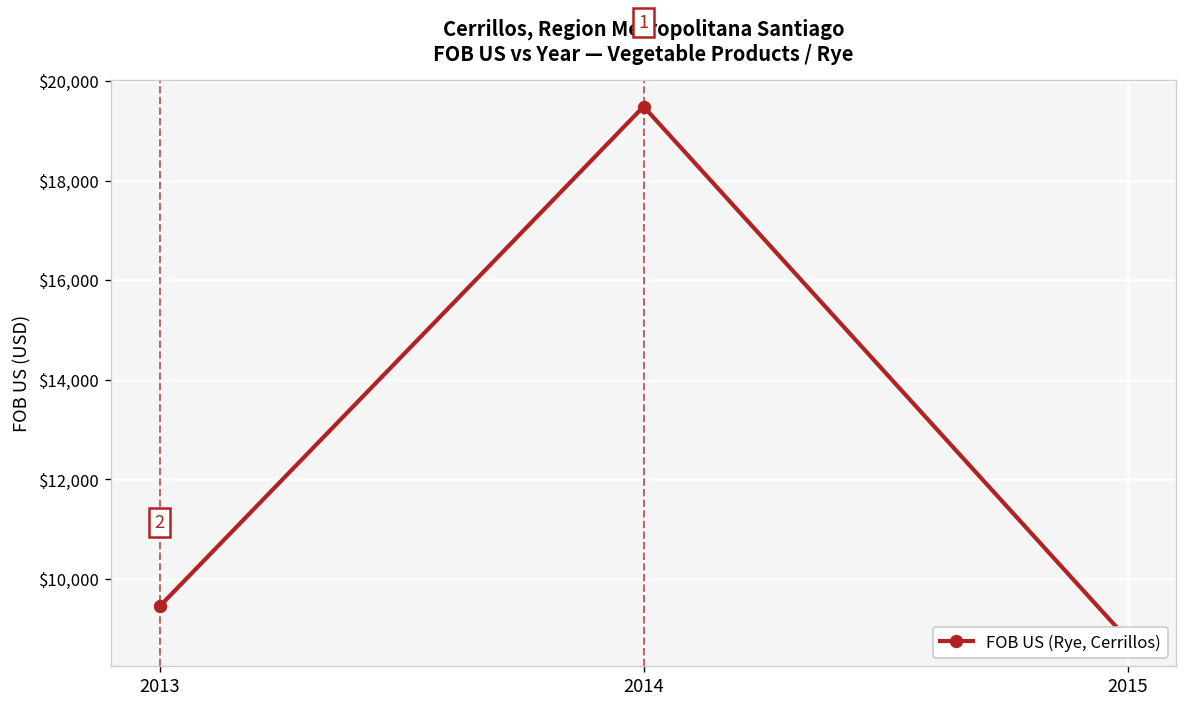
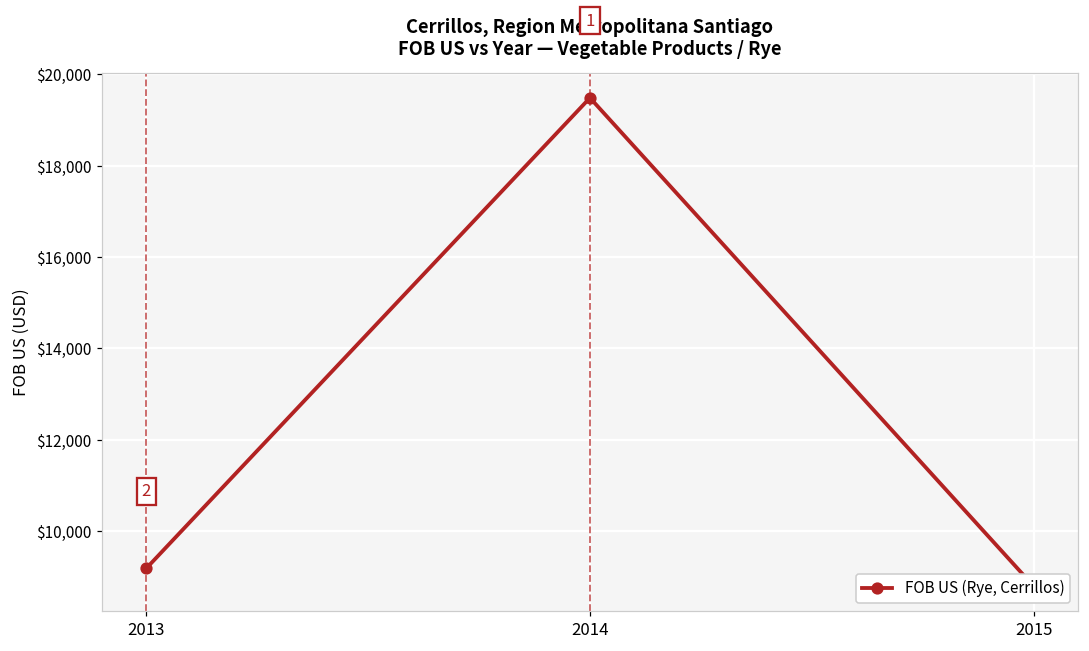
2013: $9,500 -> $9,200
